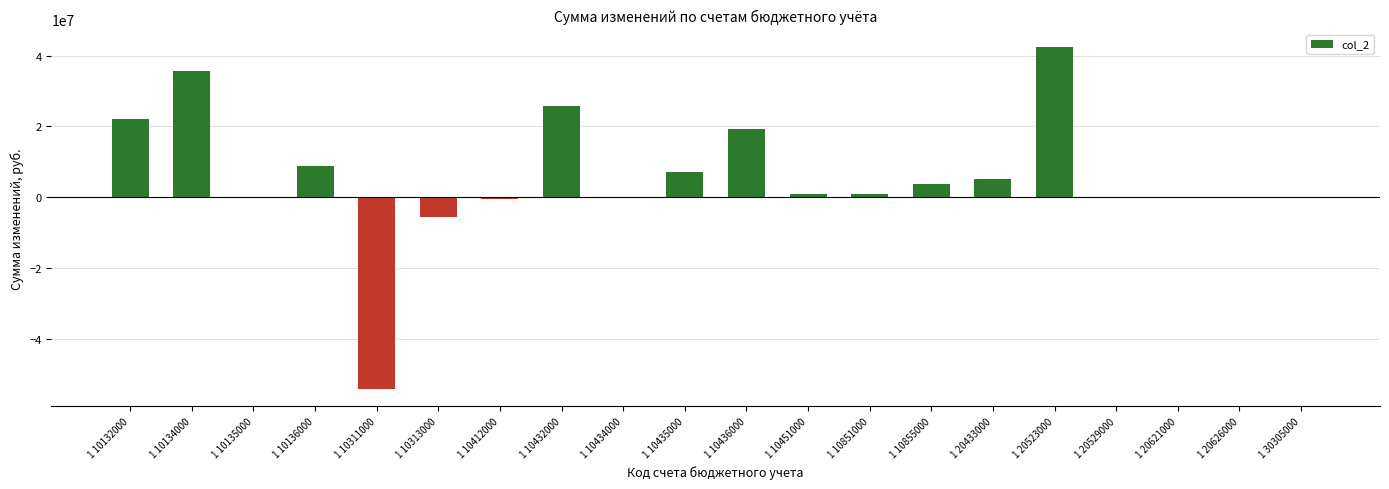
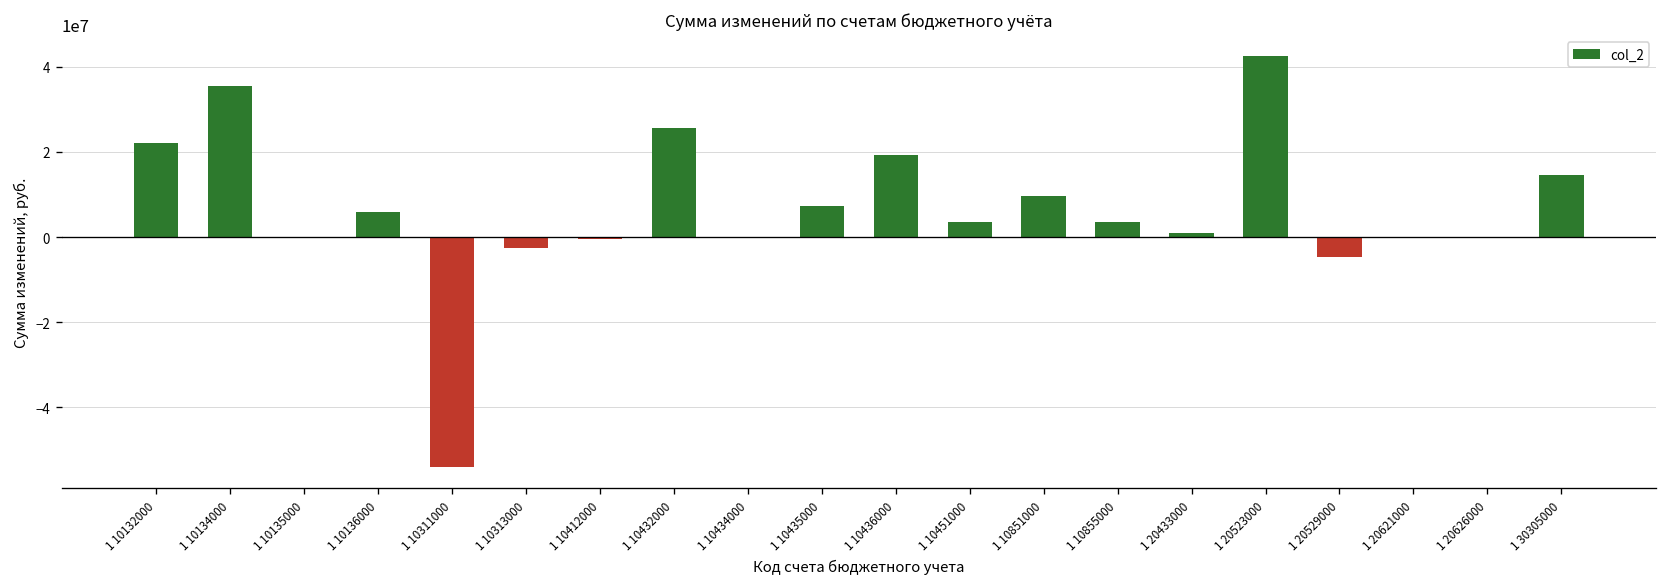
1 10136000: 9000000 -> 6000000
1 10313000: -5000000 -> -2000000
1 10451000: 1000000 -> 3000000
1 10851000: 1000000 -> 10000000
1 20433000: 5000000 -> 1000000
1 20529000: 0 -> -5000000
1 30305000: 0 -> 15000000
